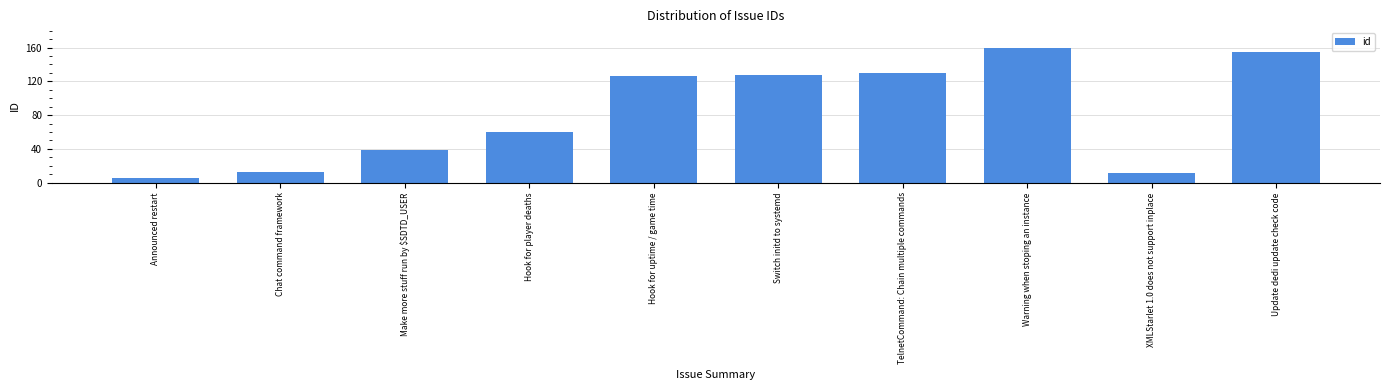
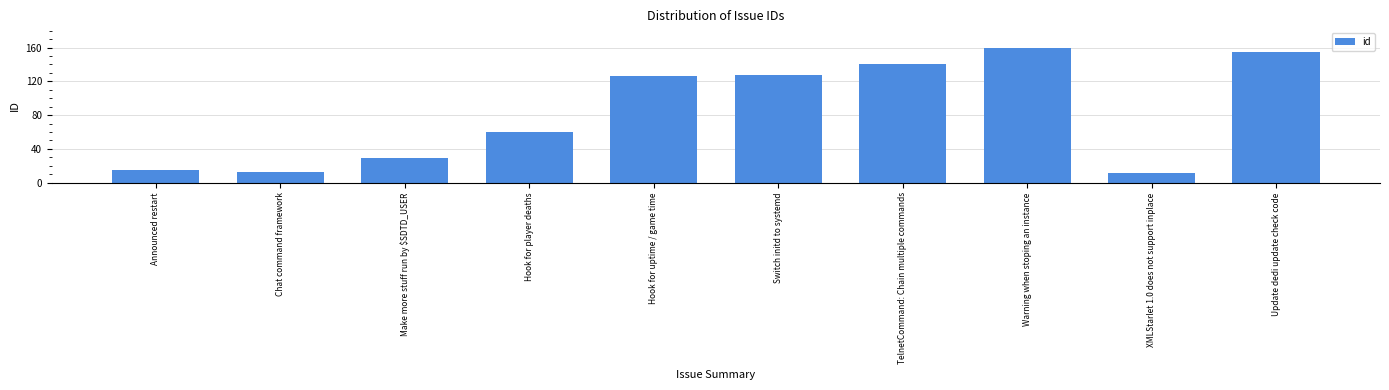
Announced restart: 10 -> 20
Make more stuff run by $SDTD_USER: 40 -> 30
TelnetCommand: Chain multiple commands: 130 -> 140
